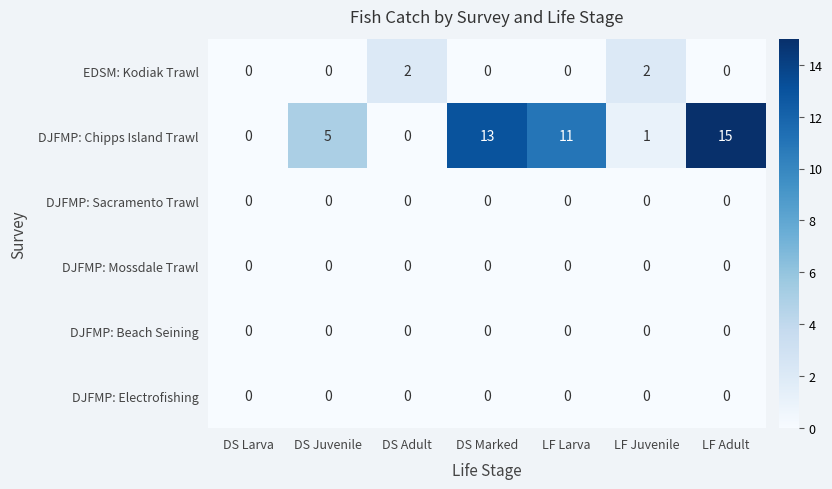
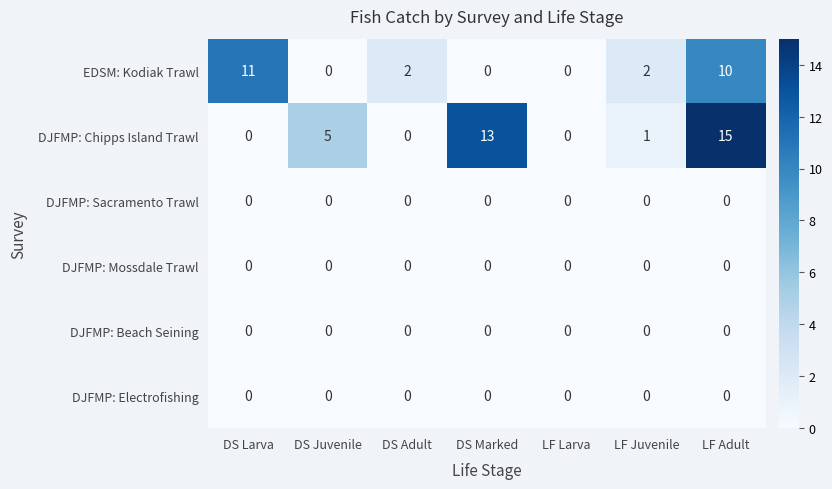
EDSM: Kodiak Trawl, DS Larva: 0 -> 11
EDSM: Kodiak Trawl, LF Adult: 0 -> 10
DJFMP: Chipps Island Trawl, LF Larva: 11 -> 0
